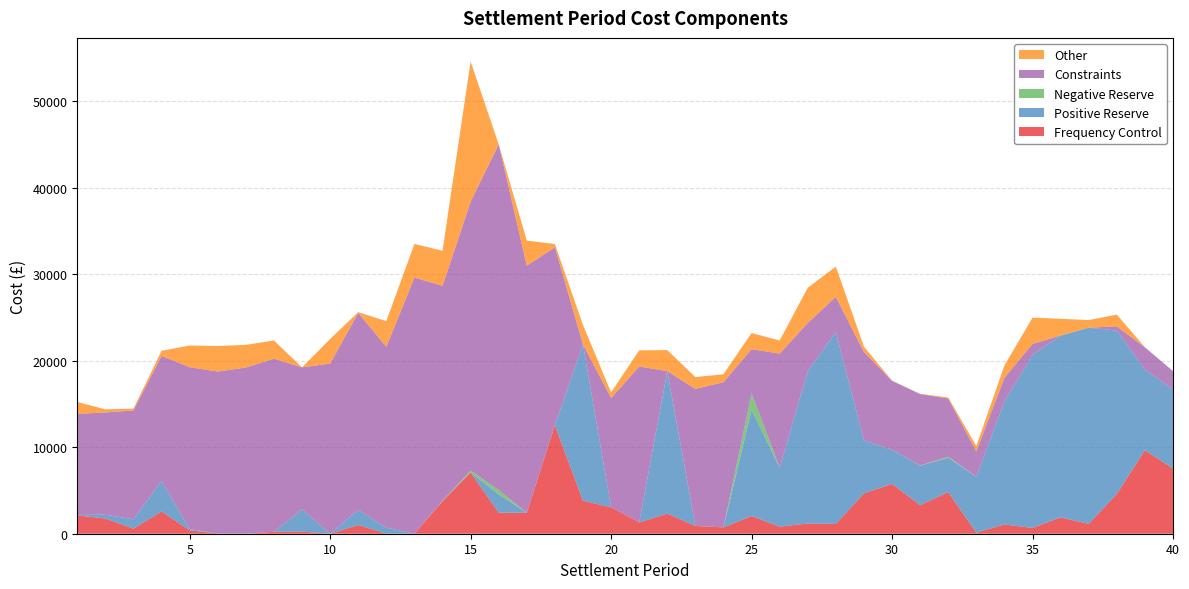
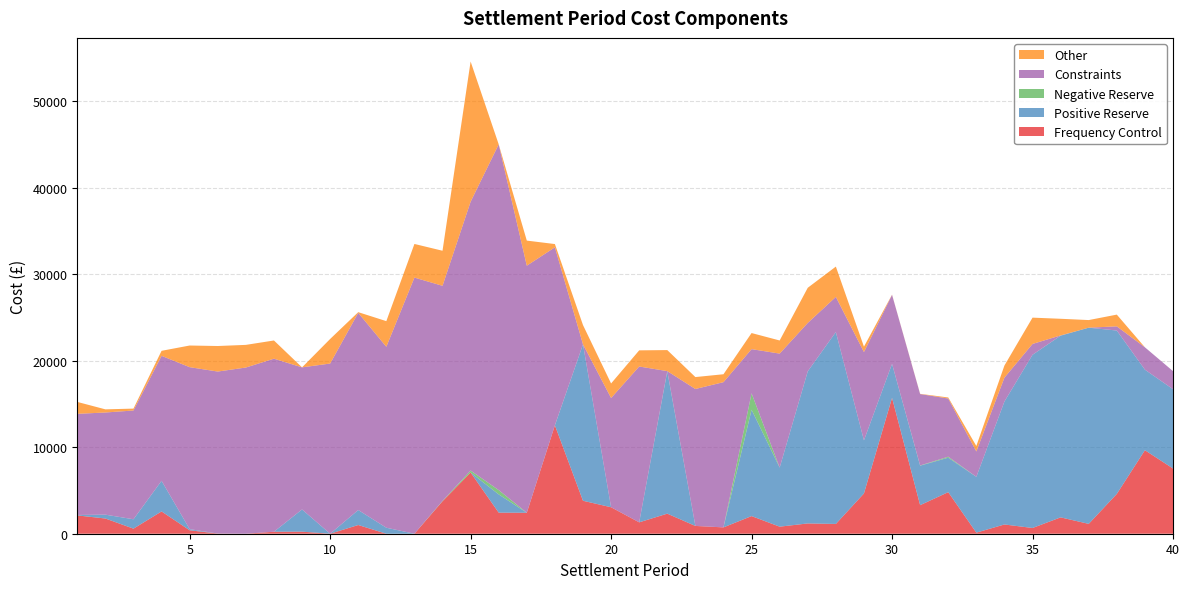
Other, 20: 1000 -> 2000
Frequency Control, 30: 6000 -> 16000
